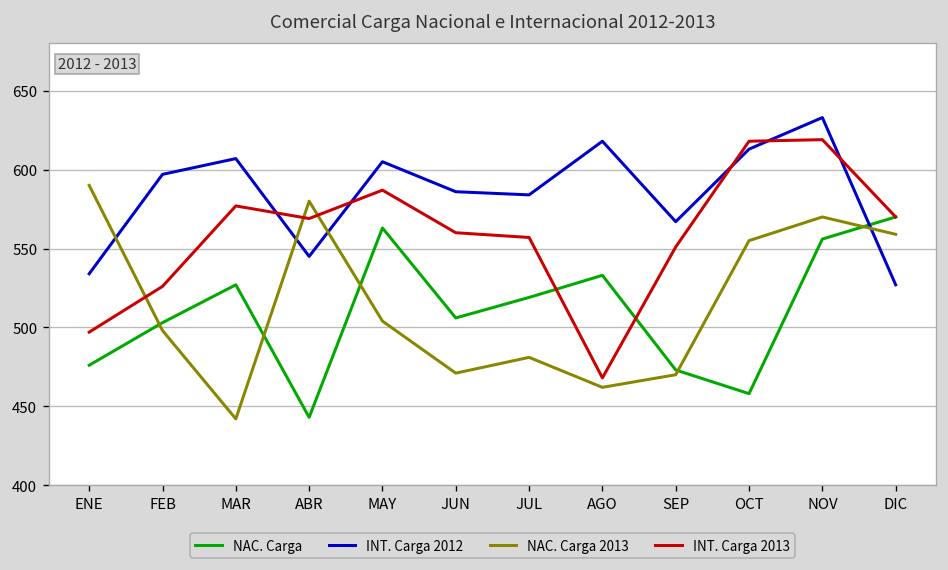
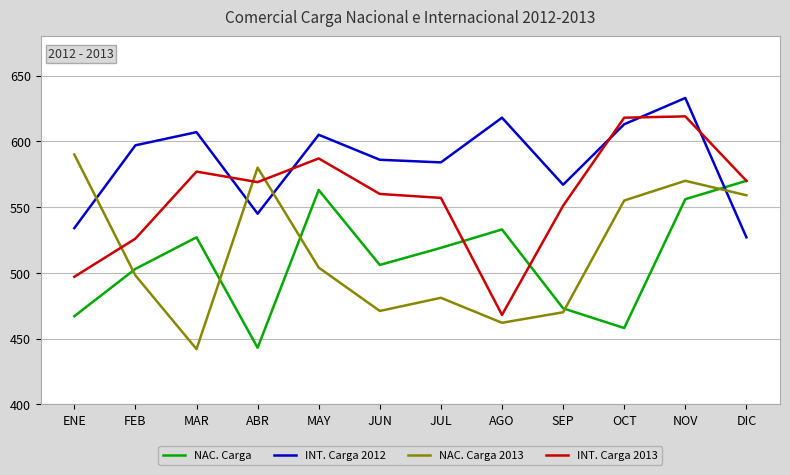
NAC. Carga, ENE: 476 -> 467
